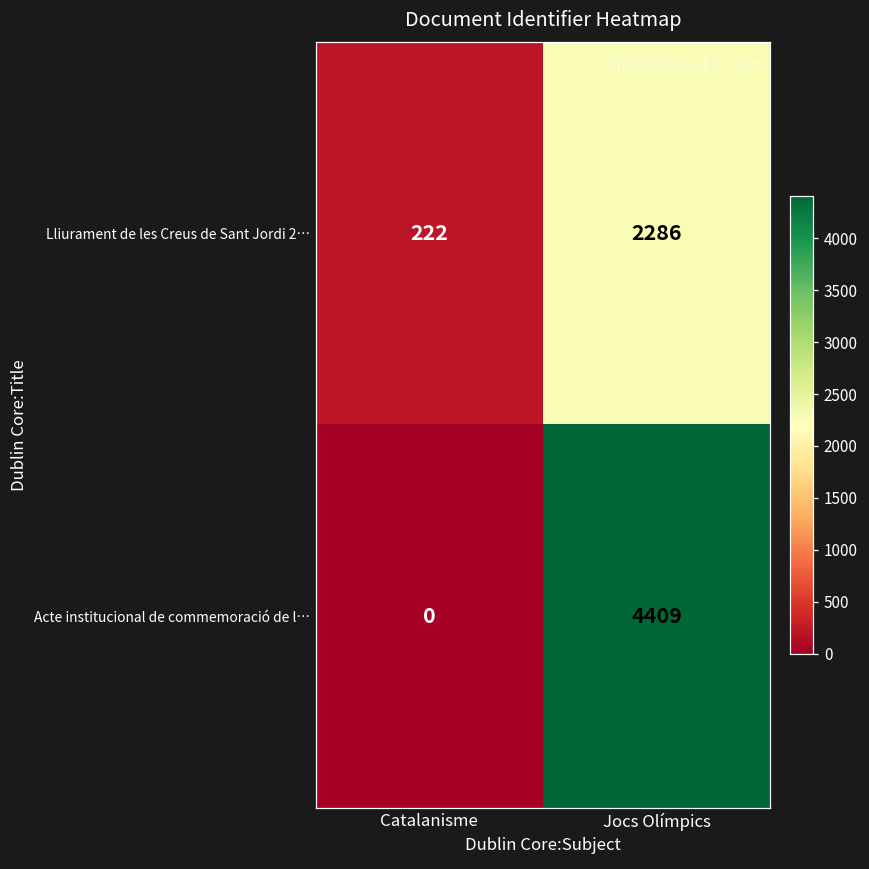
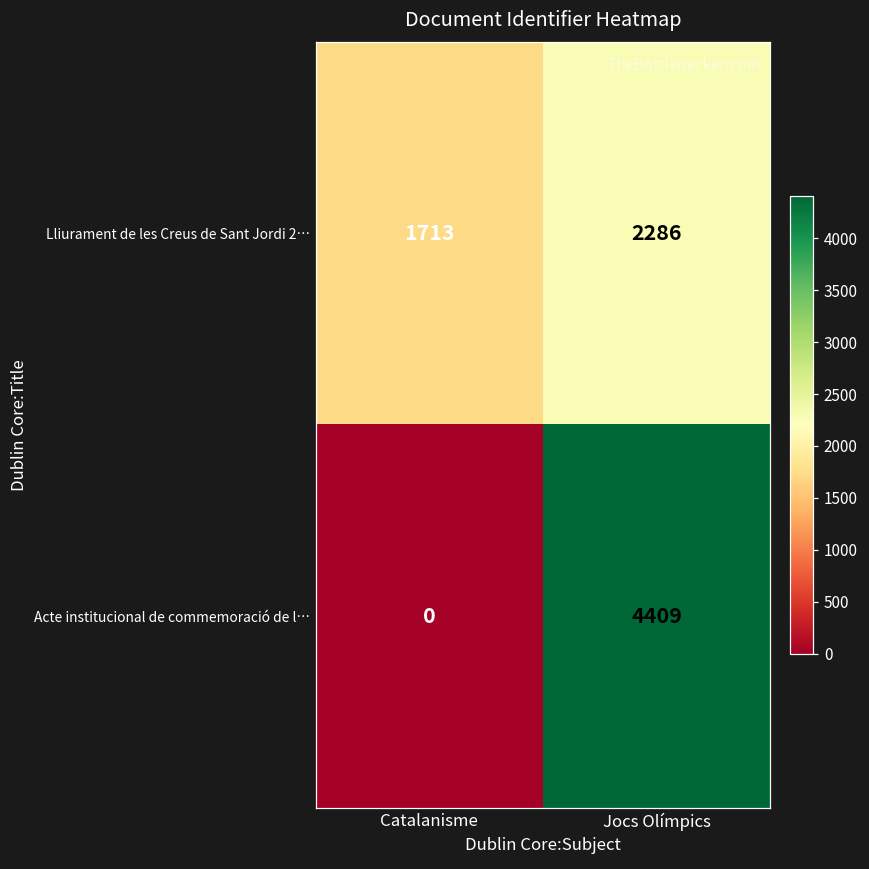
Lliurament de les Creus de Sant Jordi 2…, Catalanisme: 222 -> 1713
